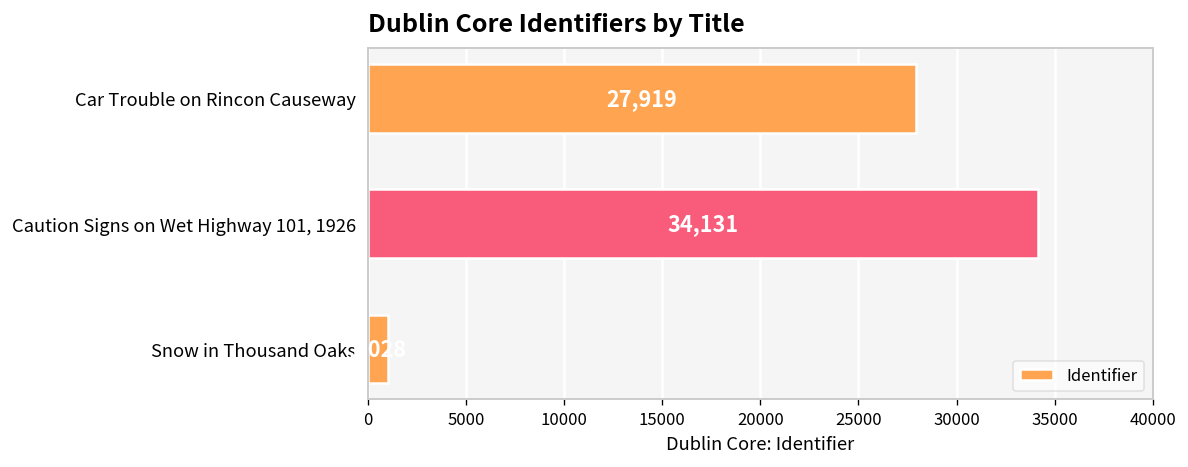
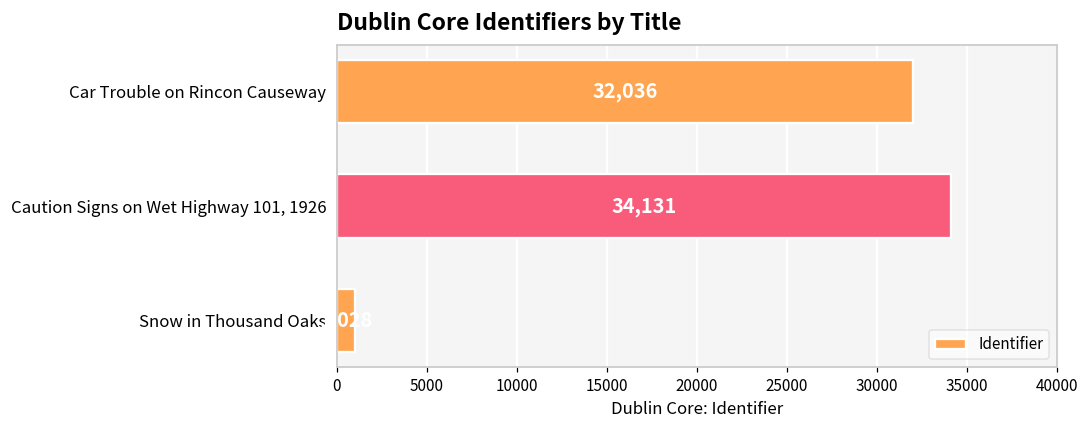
Car Trouble on Rincon Causeway: 27,919 -> 32,036
